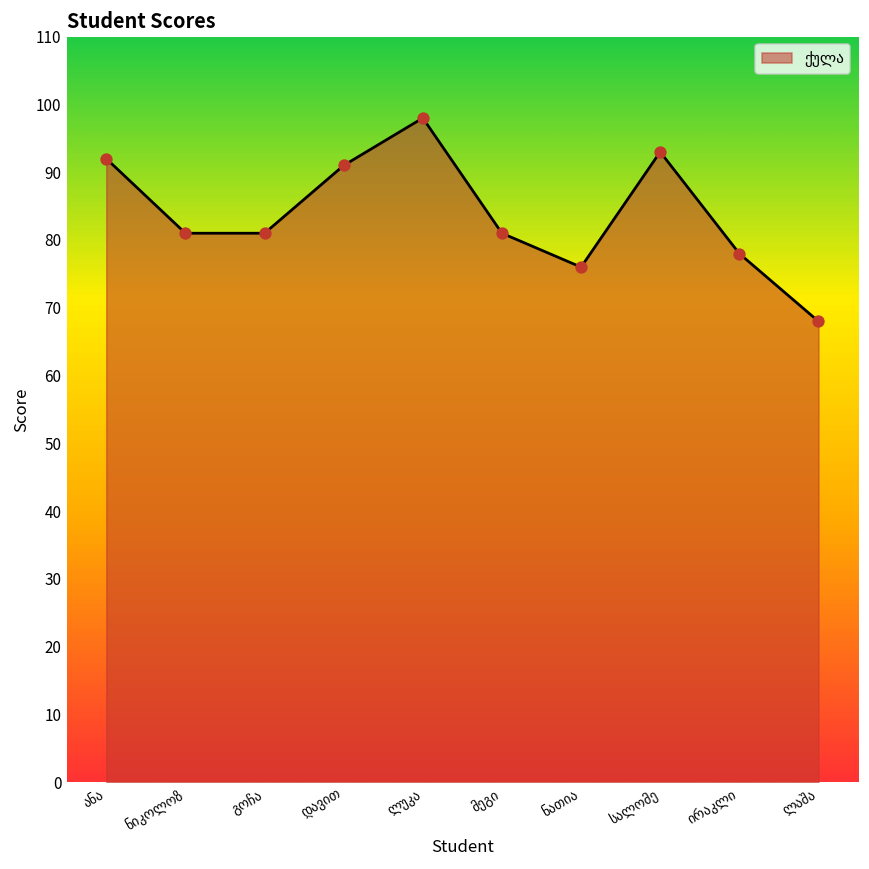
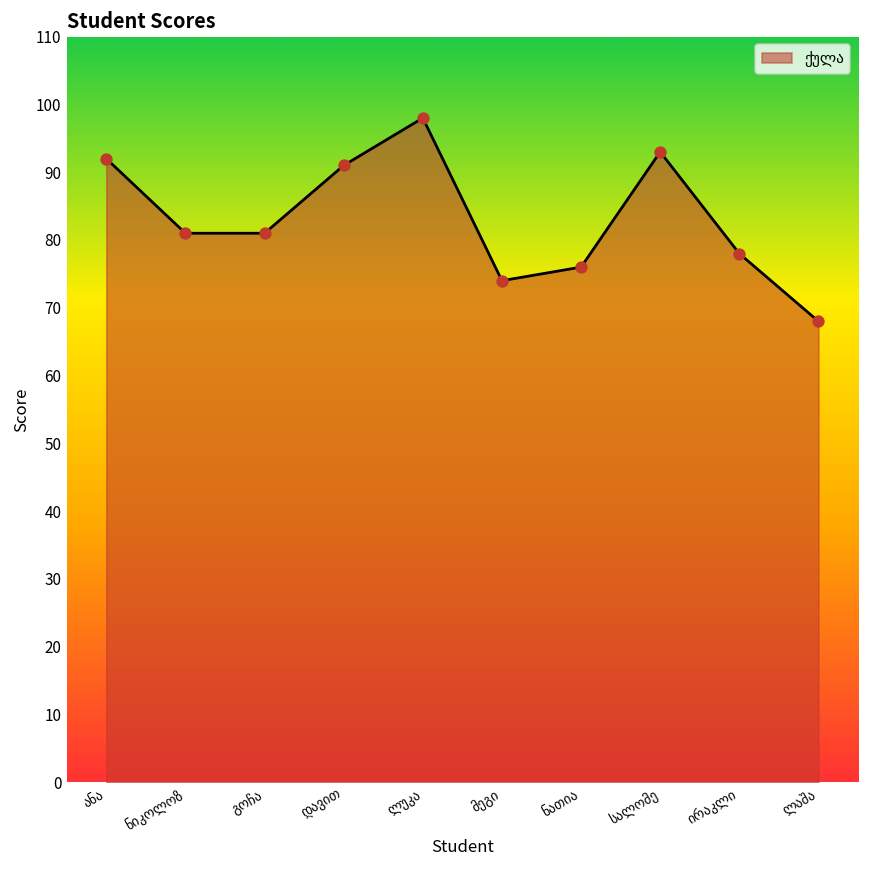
მეგი: 81 -> 74
